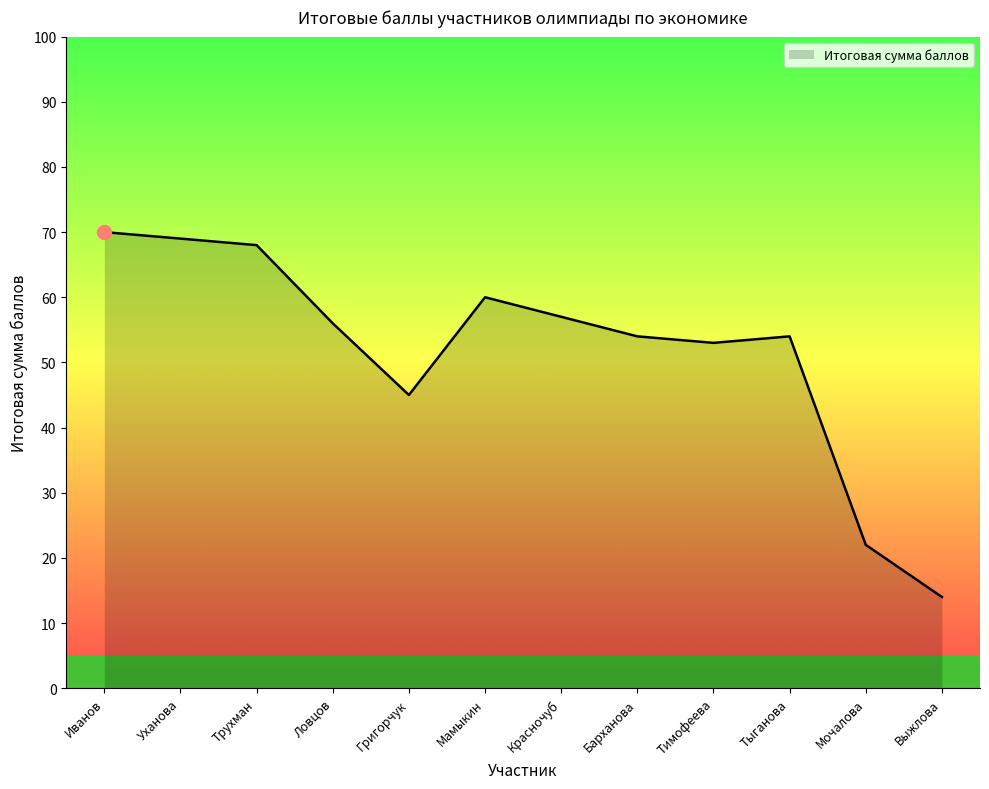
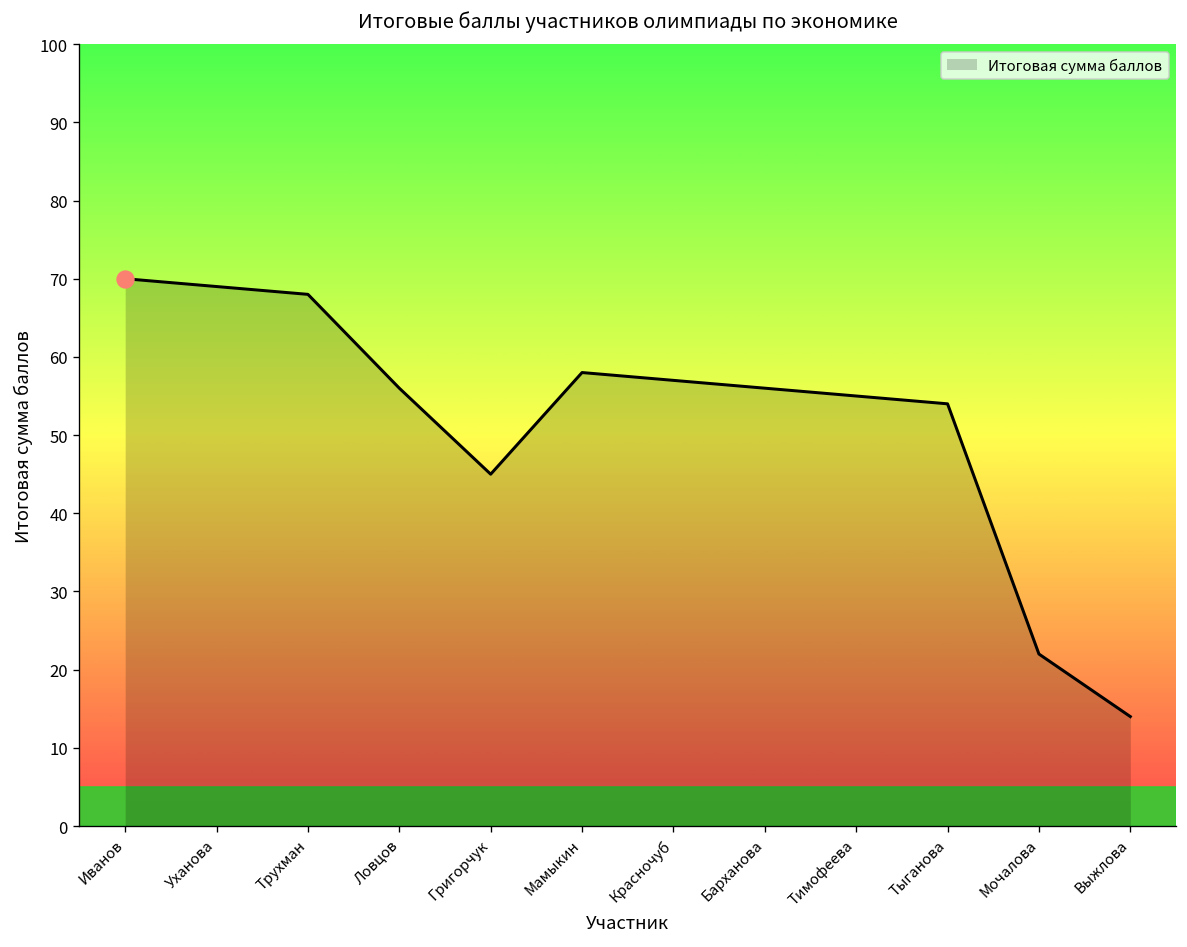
Итоговая сумма баллов, Мамыкин: 60 -> 58
Итоговая сумма баллов, Барханова: 54 -> 56
Итоговая сумма баллов, Тимофеева: 53 -> 55
